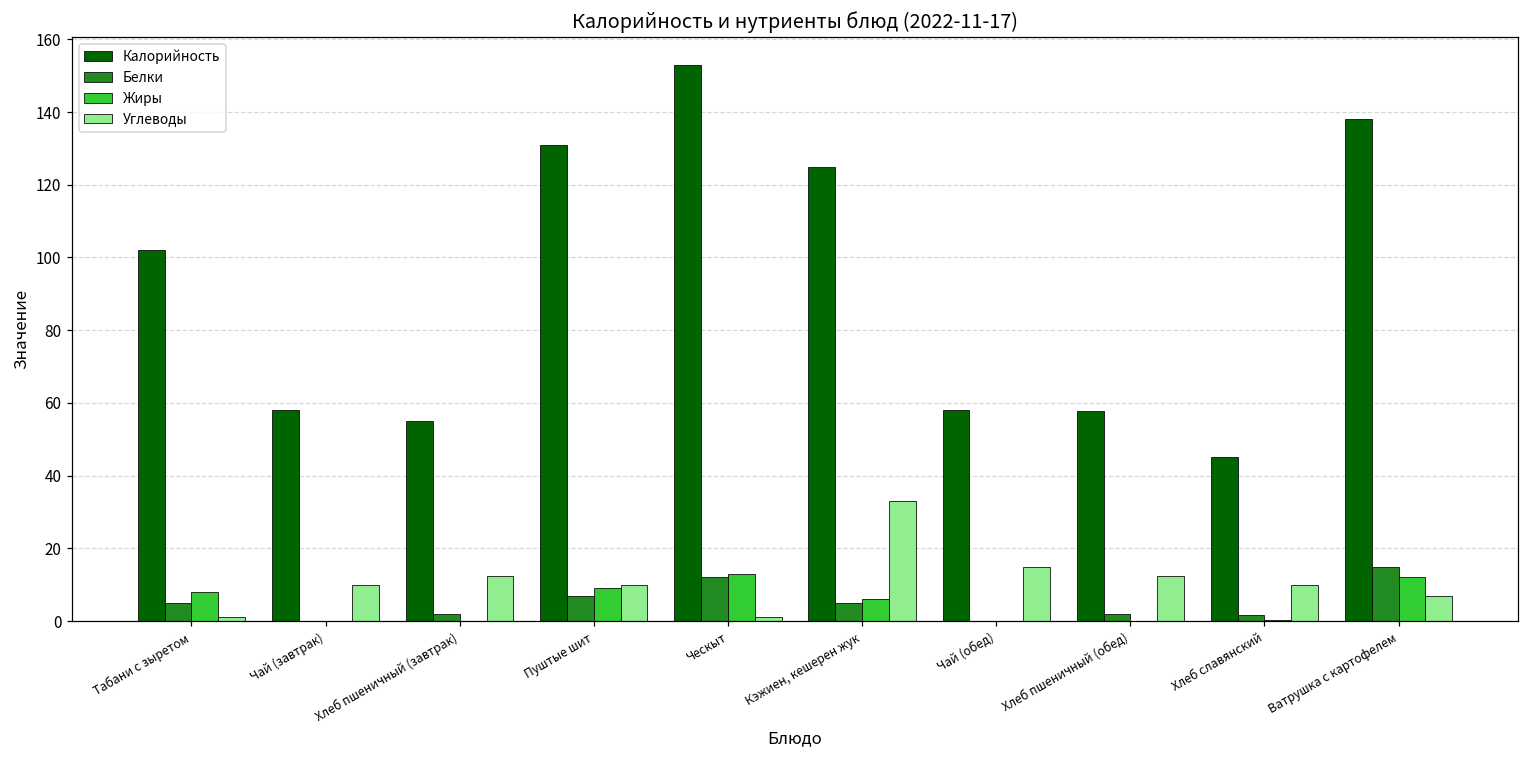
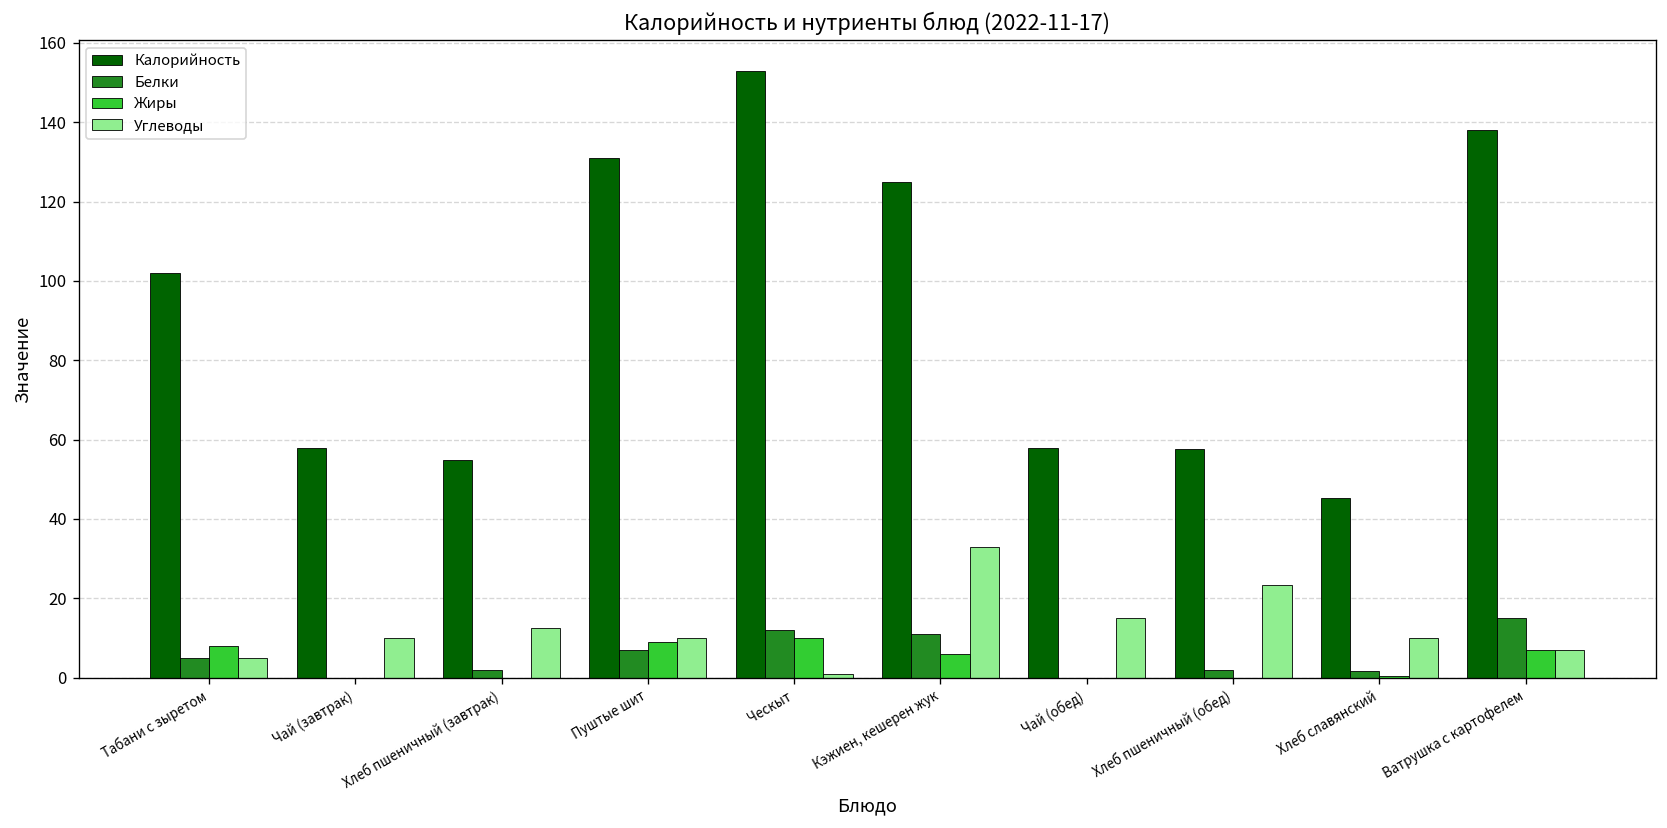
Углеводы, Табани с зыретом: 1 -> 5
Жиры, Ческыт: 13 -> 10
Белки, Кэжиен, кешерен жук: 5 -> 11
Углеводы, Хлеб пшеничный (обед): 13 -> 23
Жиры, Ватрушка с картофелем: 12 -> 7
